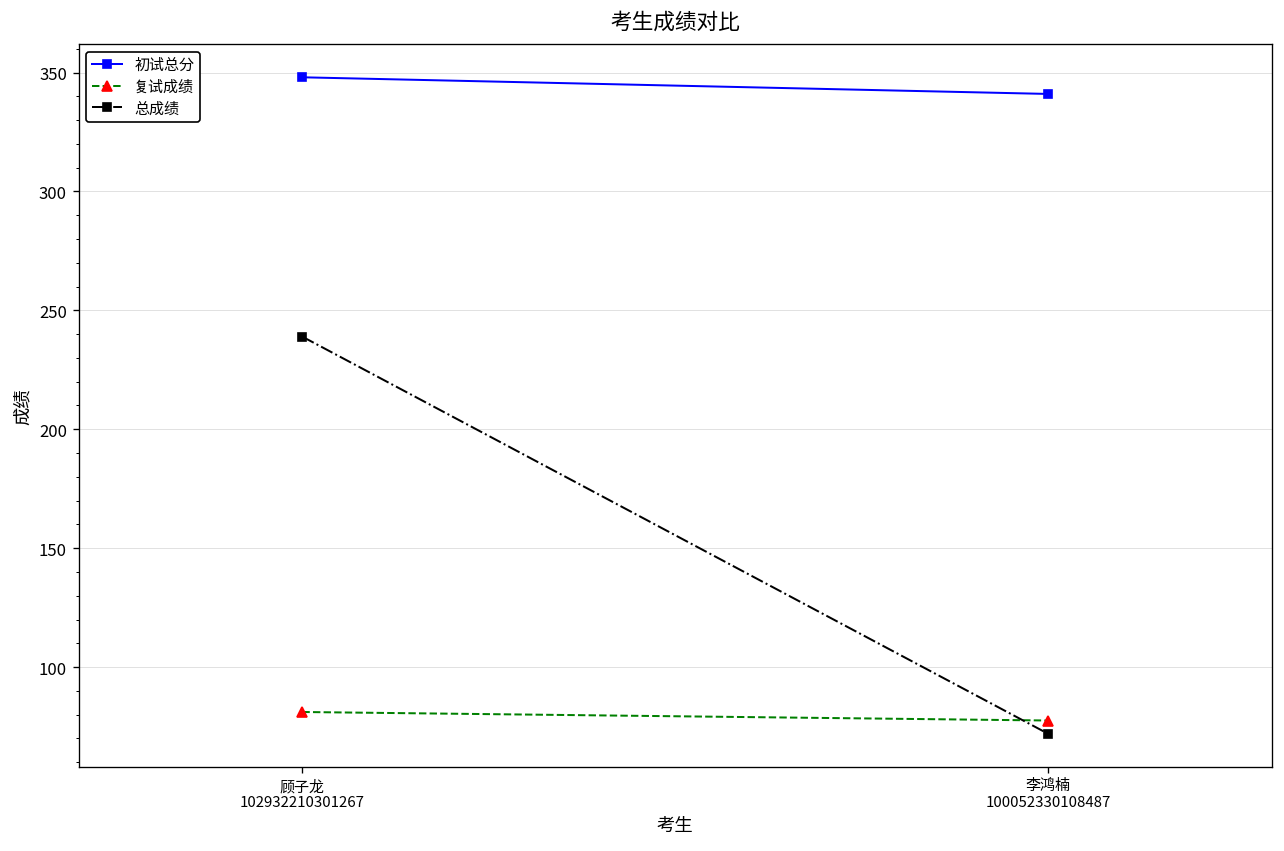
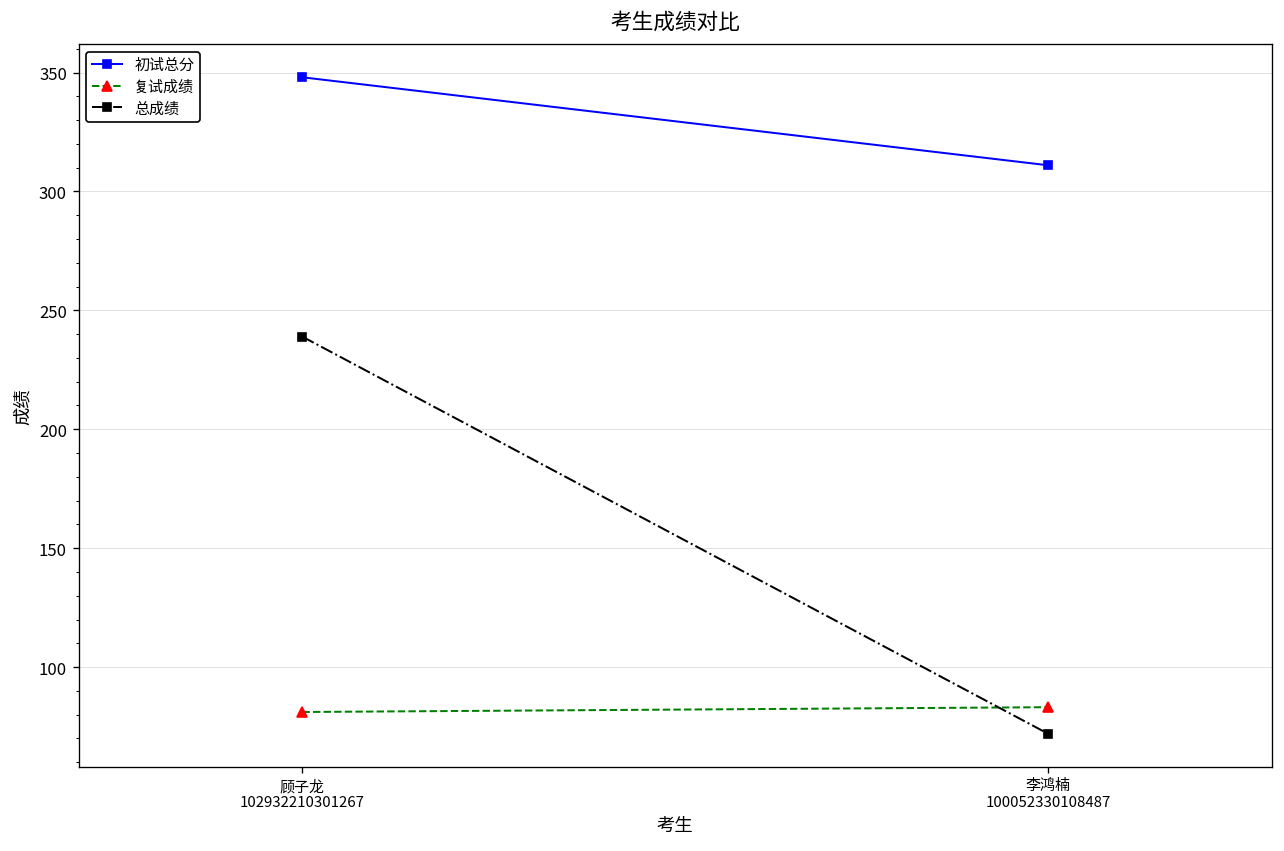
初试总分, 李鸿楠 100052330108487: 341 -> 311
复试成绩, 李鸿楠 100052330108487: 78 -> 83
